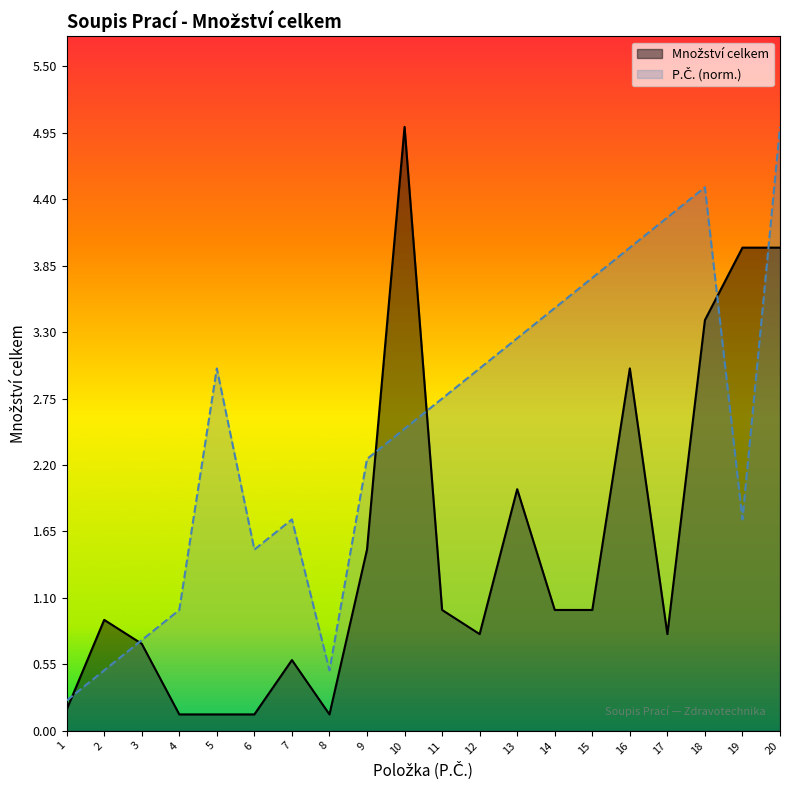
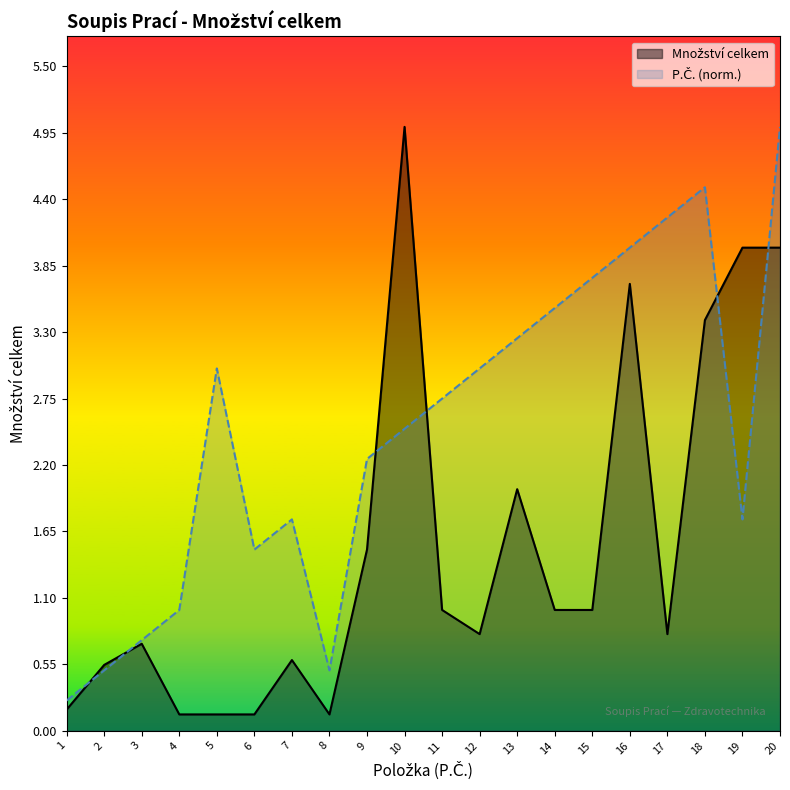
Množství celkem, 2: 0.92 -> 0.55
Množství celkem, 16: 3.0 -> 3.7
